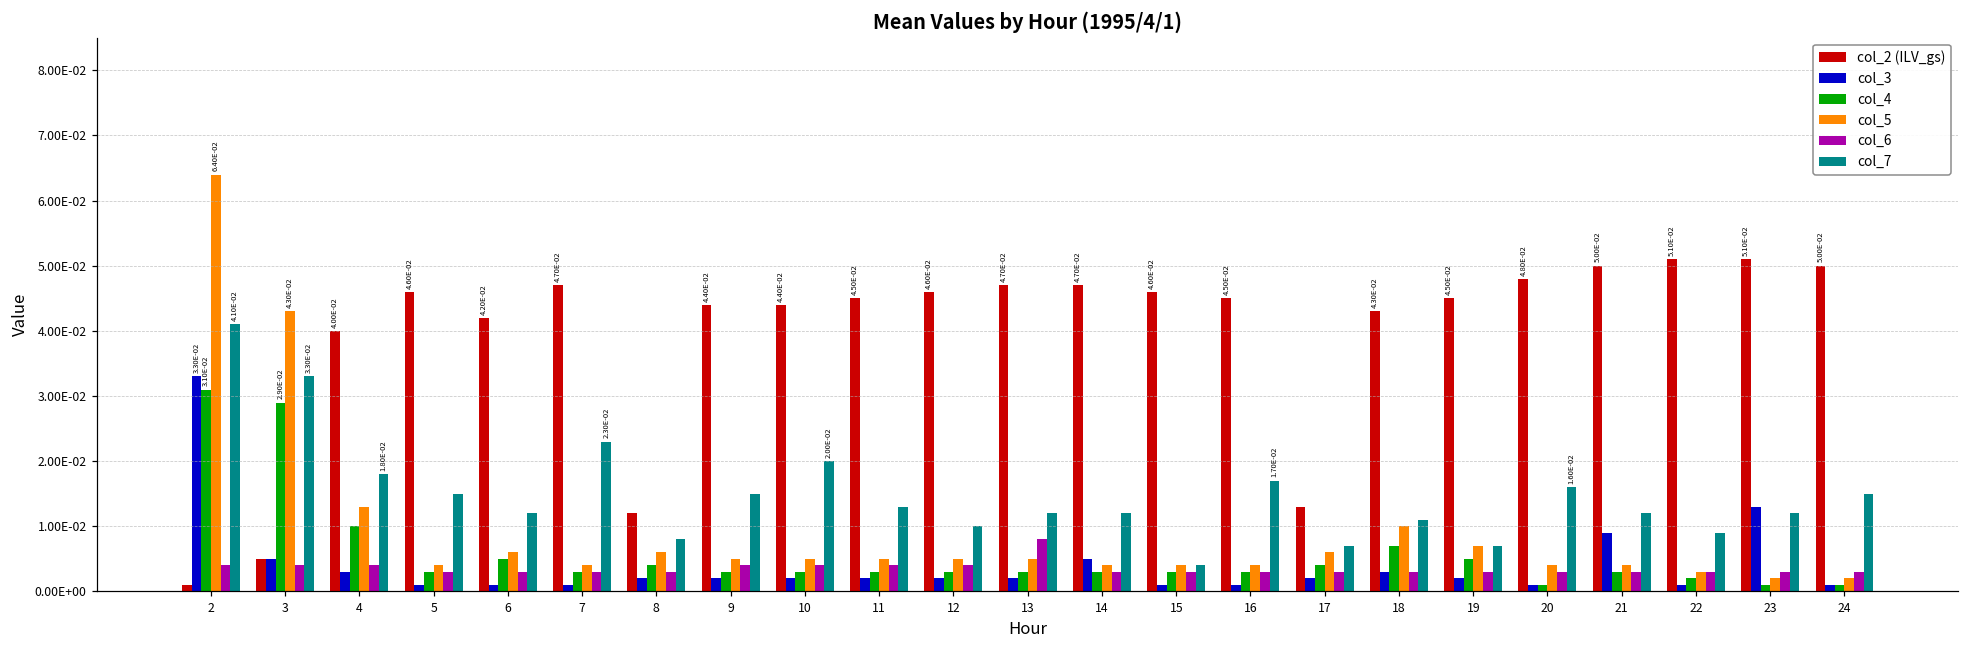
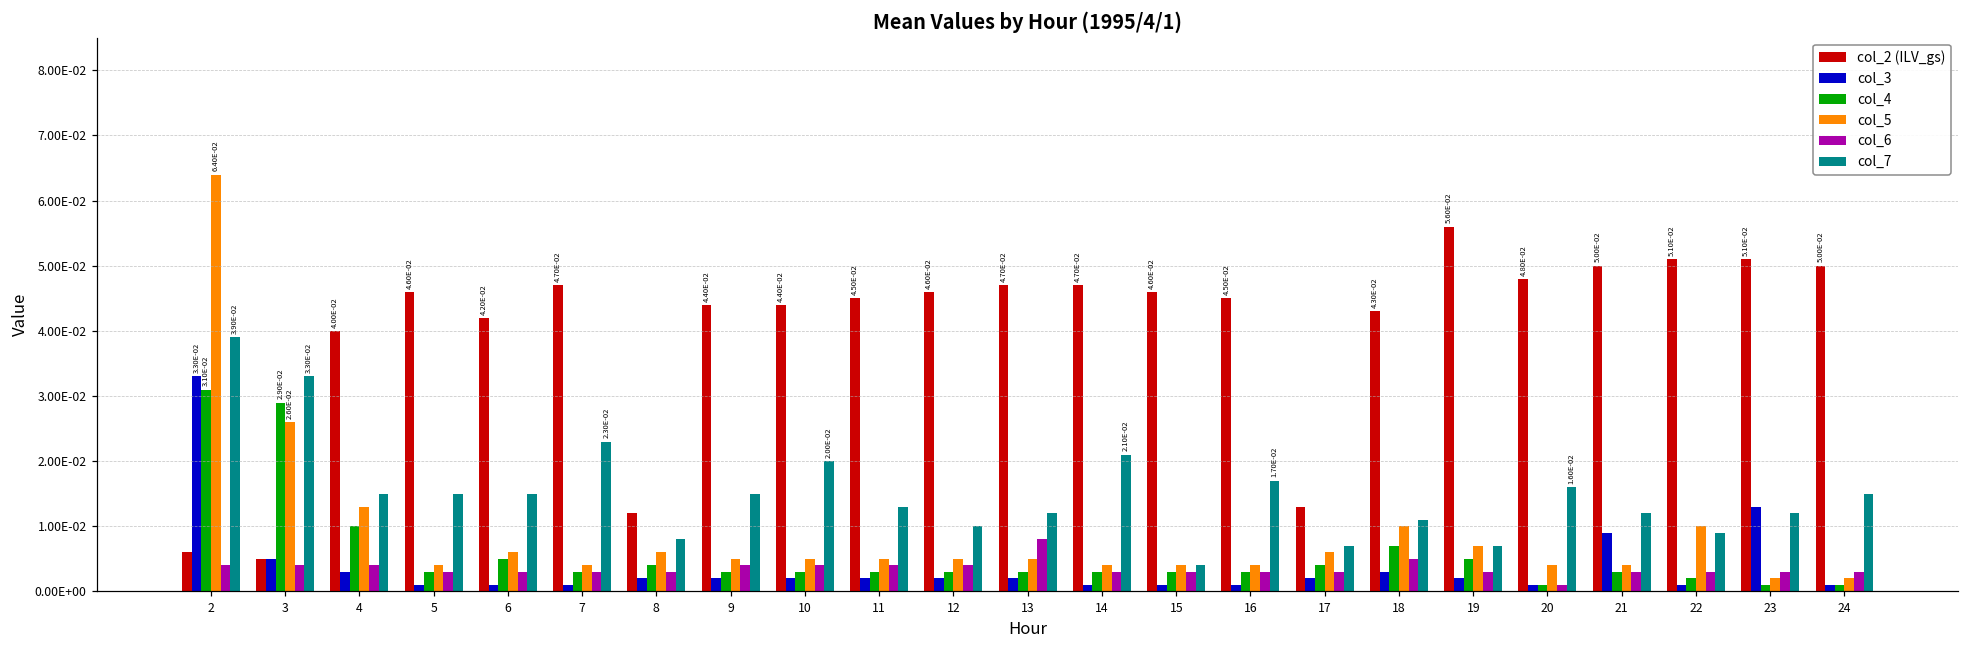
col_2 (ILV_gs), 2: 4.50E-02 -> 5.60E-02
col_7, 2: 0.041 -> 0.039
col_5, 3: 1.80E-02 -> 2.30E-02
col_7, 4: 0.018 -> 0.015
col_7, 6: 0.012 -> 0.015
col_3, 14: 4.10E-02 -> 3.90E-02
col_7, 14: 0.012 -> 0.021
col_6, 18: 2.00E-02 -> 2.10E-02
col_2 (ILV_gs), 19: 4.30E-02 -> 2.60E-02
col_6, 20: 0.003 -> 0.001
col_5, 22: 2.30E-02 -> 2.00E-02
